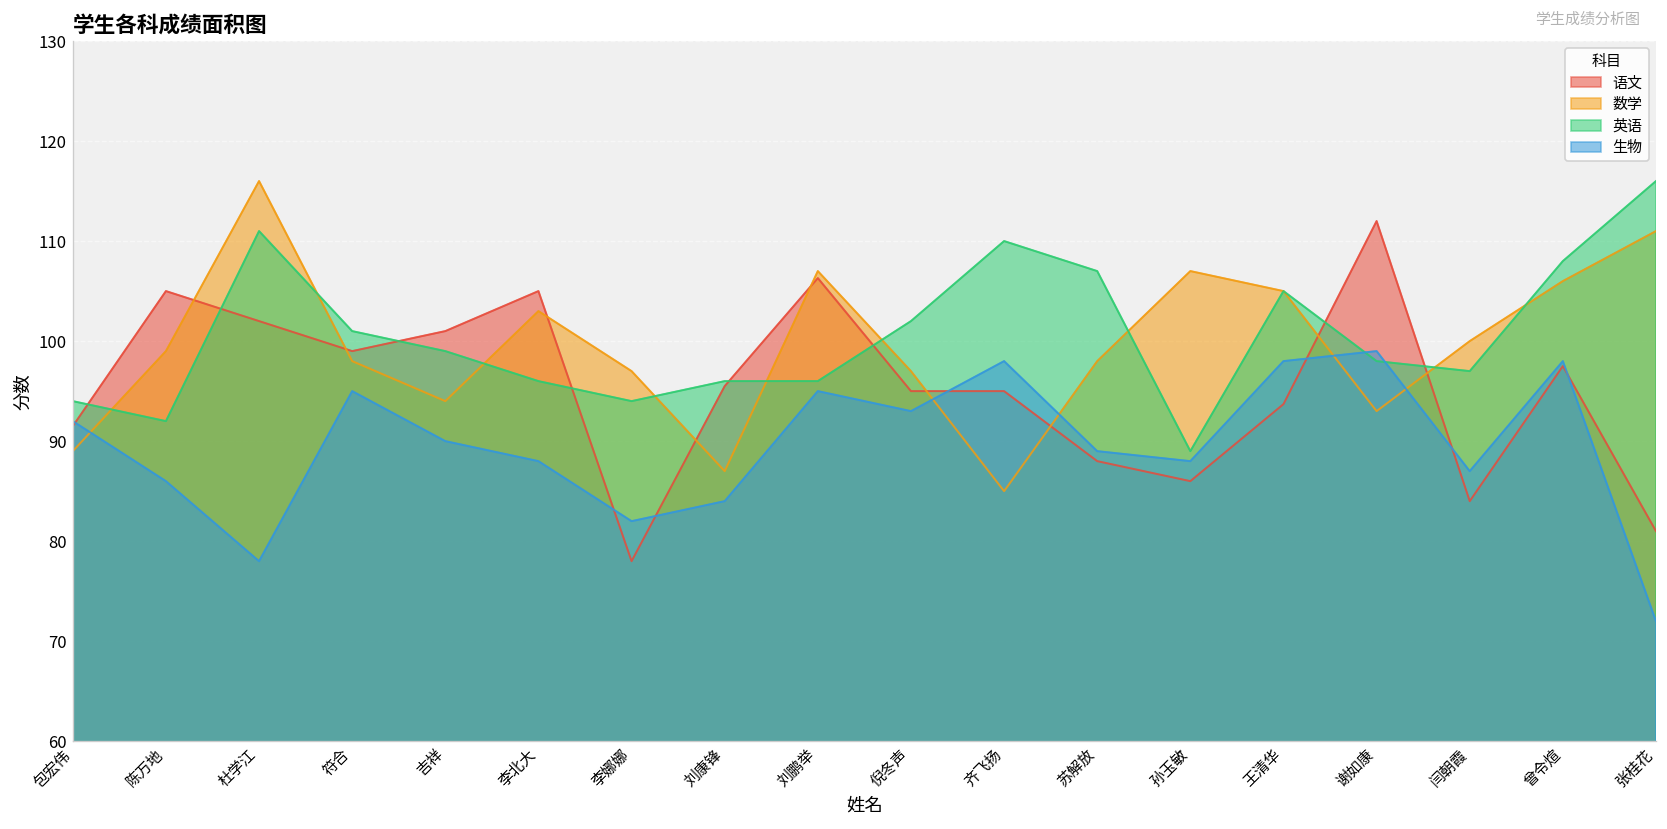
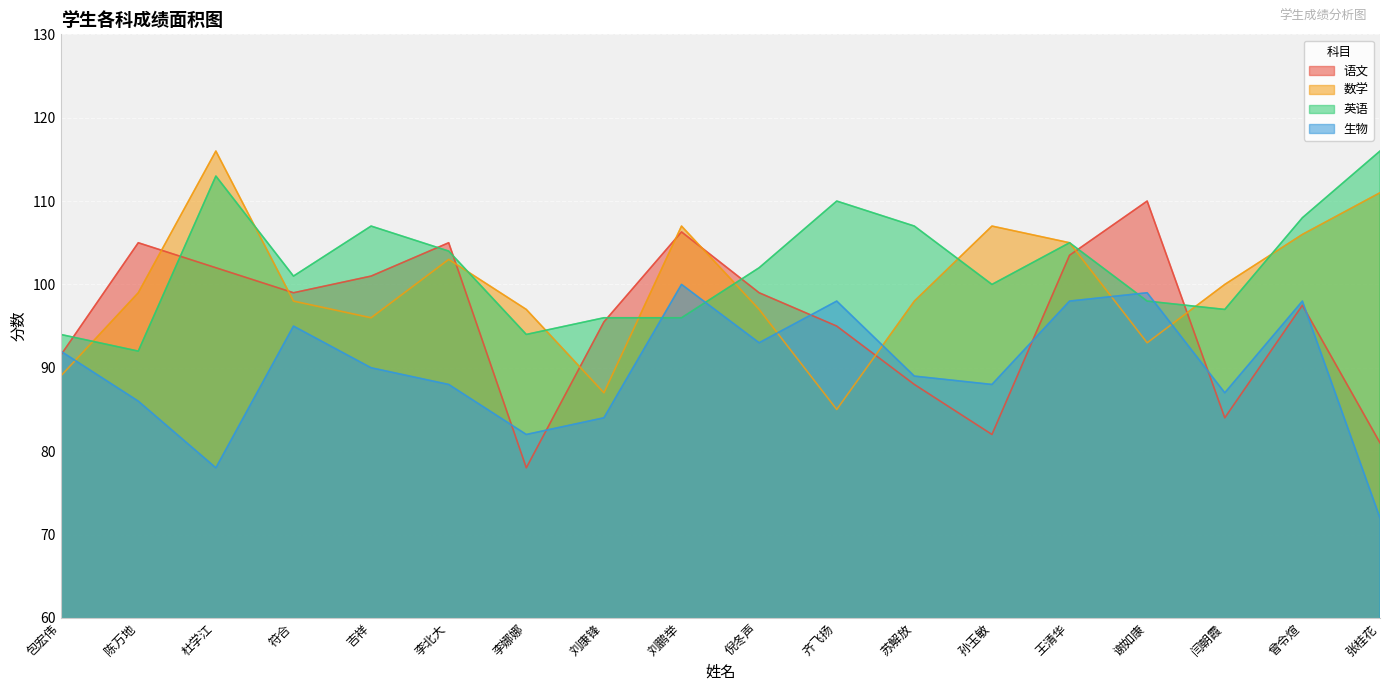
英语, 杜学江: 111 -> 113
数学, 吉祥: 94 -> 96
英语, 吉祥: 99 -> 107
英语, 李北大: 96 -> 104
生物, 刘鹏举: 95 -> 100
语文, 倪冬声: 95 -> 99
语文, 孙玉敏: 86 -> 82
英语, 孙玉敏: 89 -> 100
语文, 王清华: 94 -> 104
语文, 谢如康: 112 -> 110
